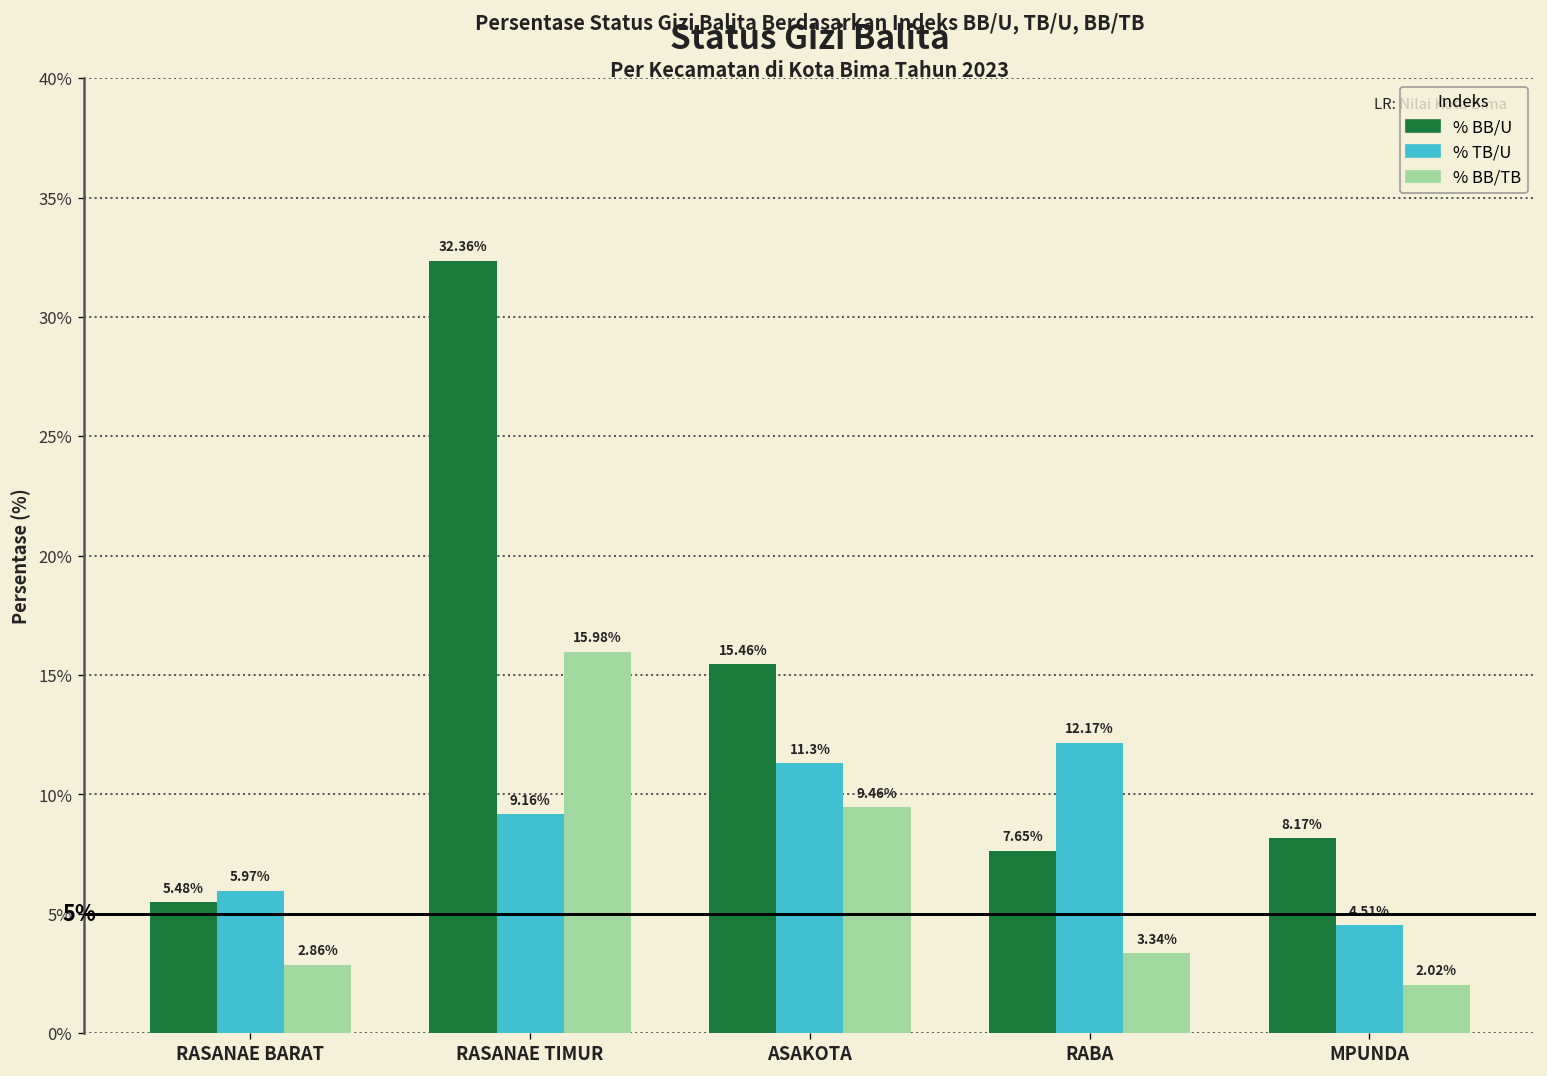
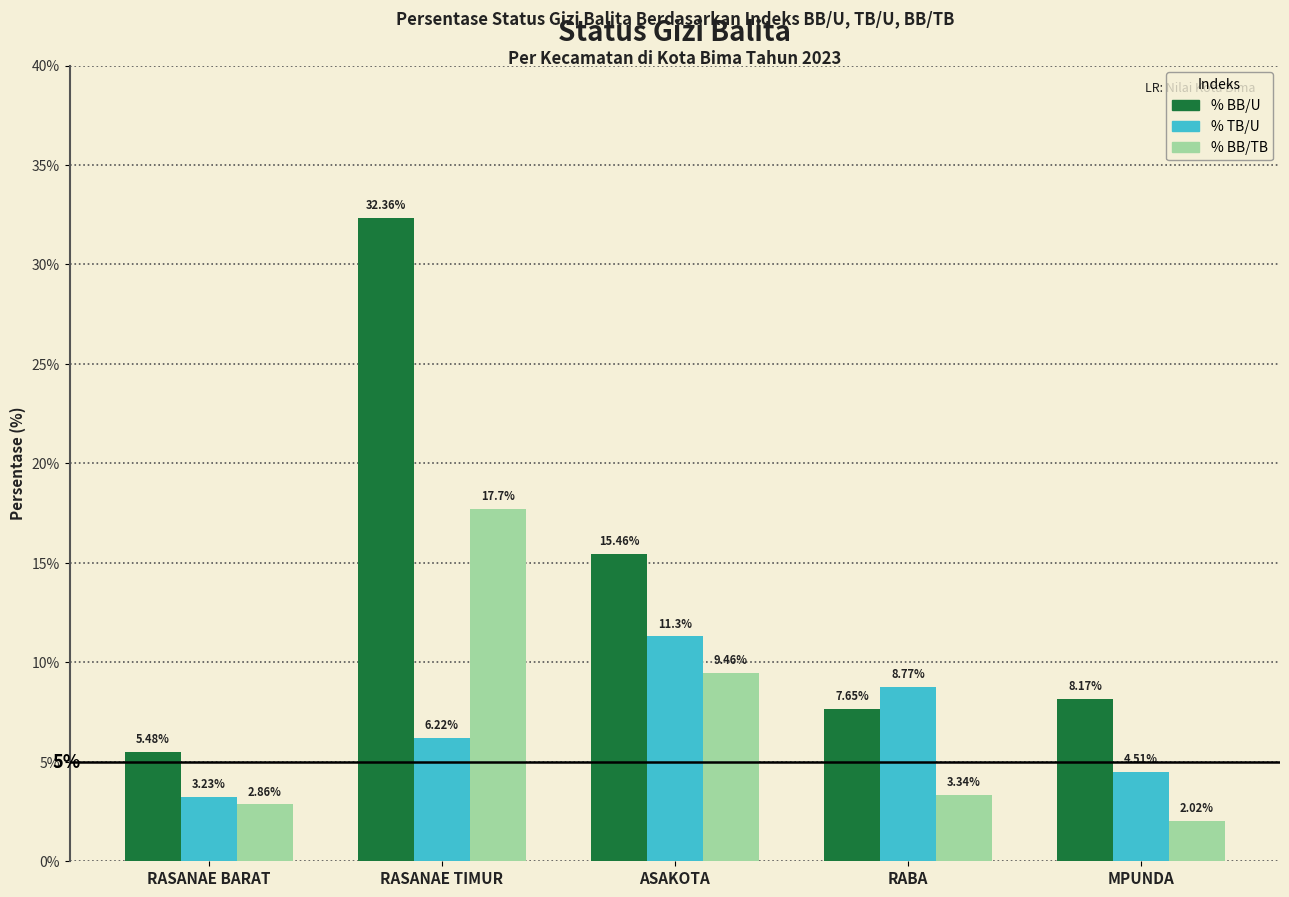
% TB/U, RASANAE BARAT: 5.97% -> 3.23%
% TB/U, RASANAE TIMUR: 9.16% -> 6.22%
% BB/TB, RASANAE TIMUR: 15.98% -> 17.7%
% TB/U, RABA: 12.17% -> 8.77%
